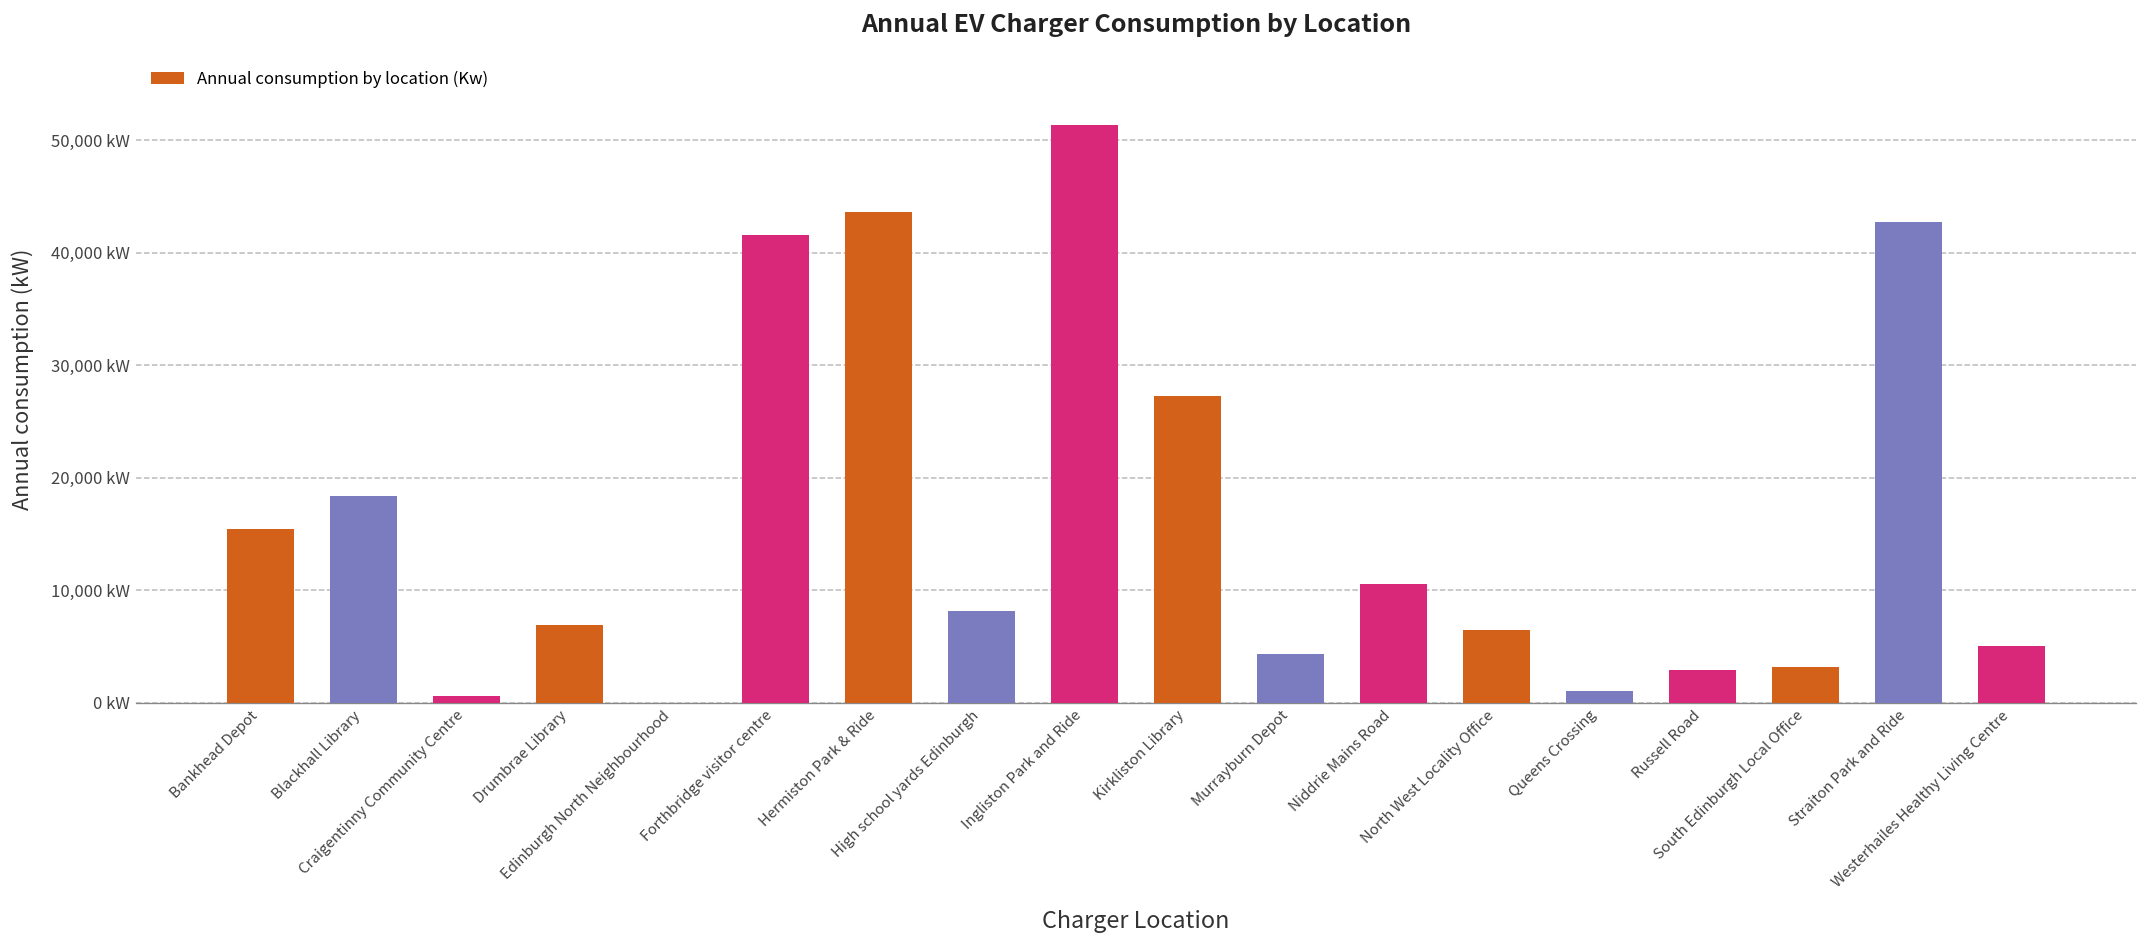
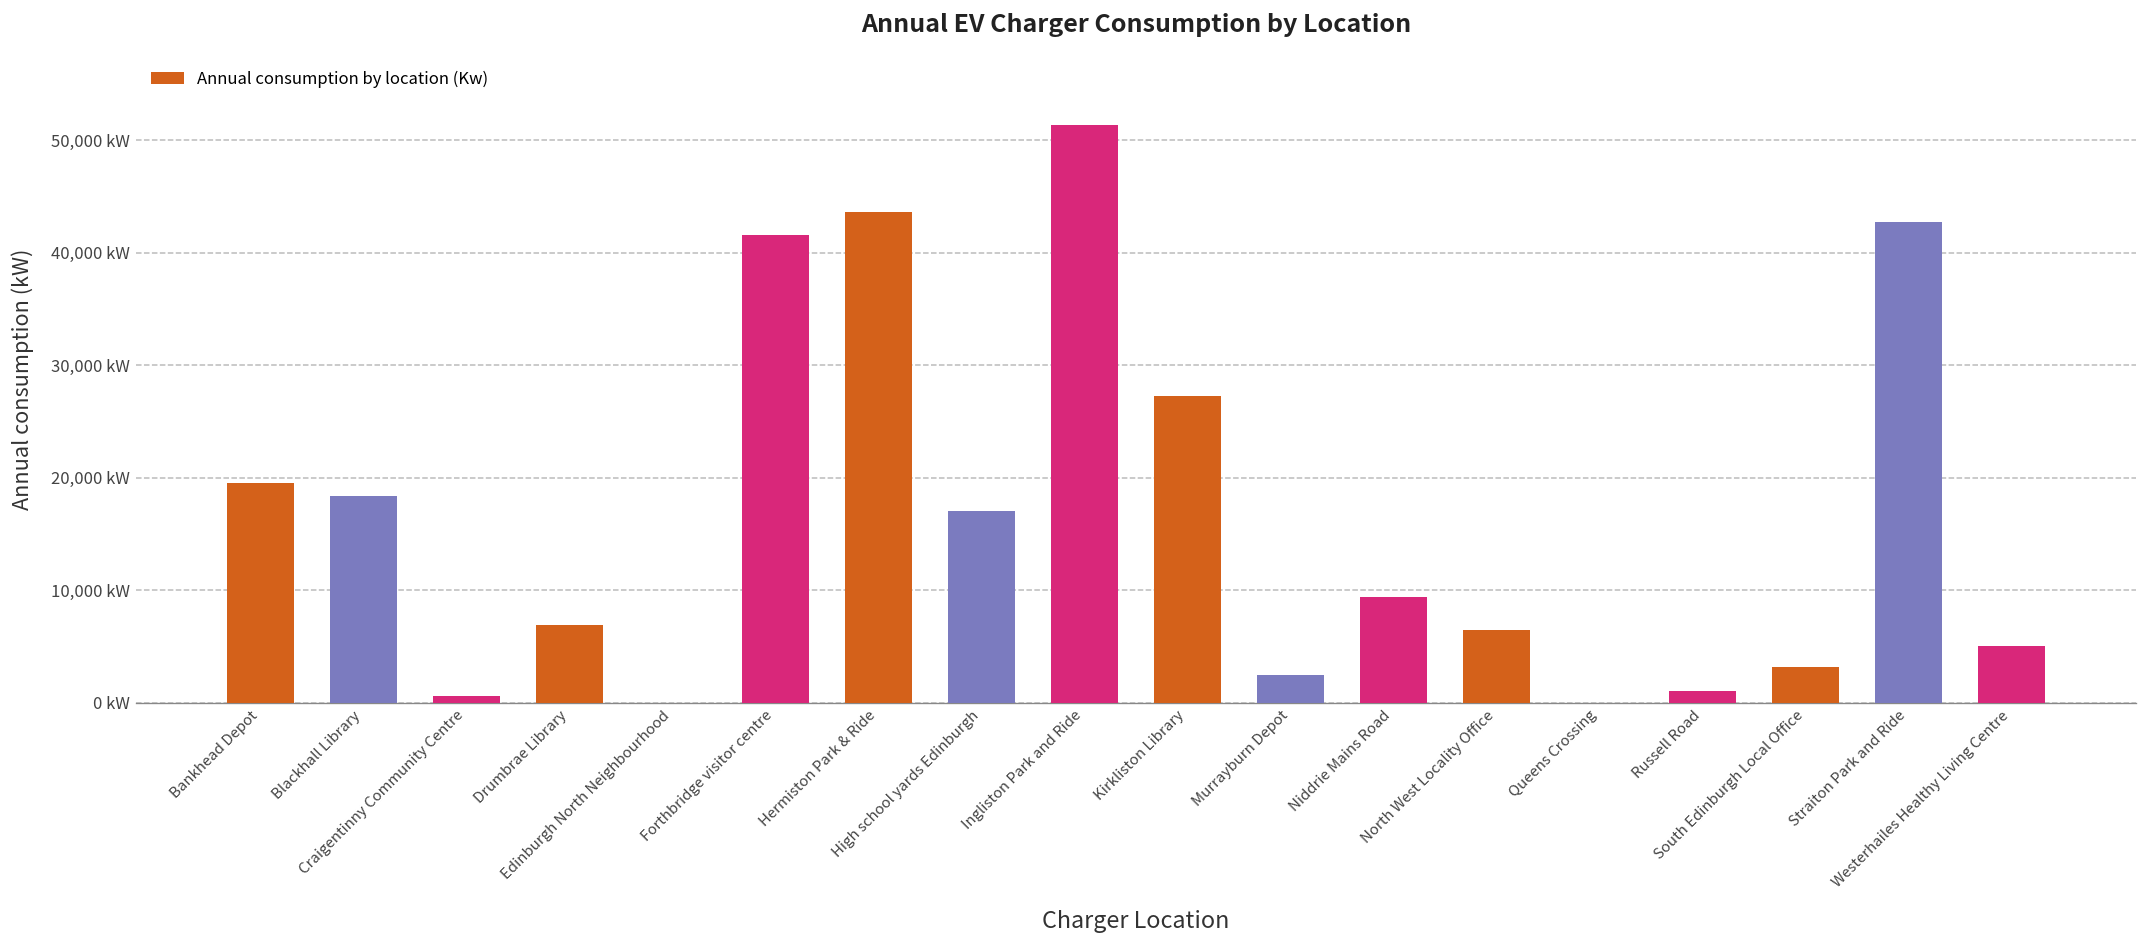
Bankhead Depot: 15,000 kW -> 20,000 kW
High school yards Edinburgh: 8,000 kW -> 17,000 kW
Murrayburn Depot: 4,000 kW -> 2,000 kW
Niddrie Mains Road: 11,000 kW -> 9,000 kW
Queens Crossing: 1,000 kW -> 0 kW
Russell Road: 3,000 kW -> 1,000 kW
